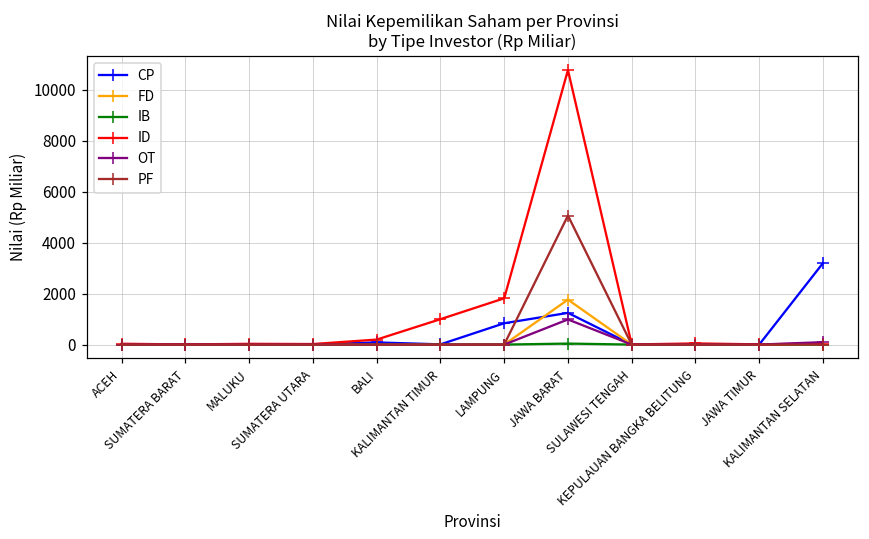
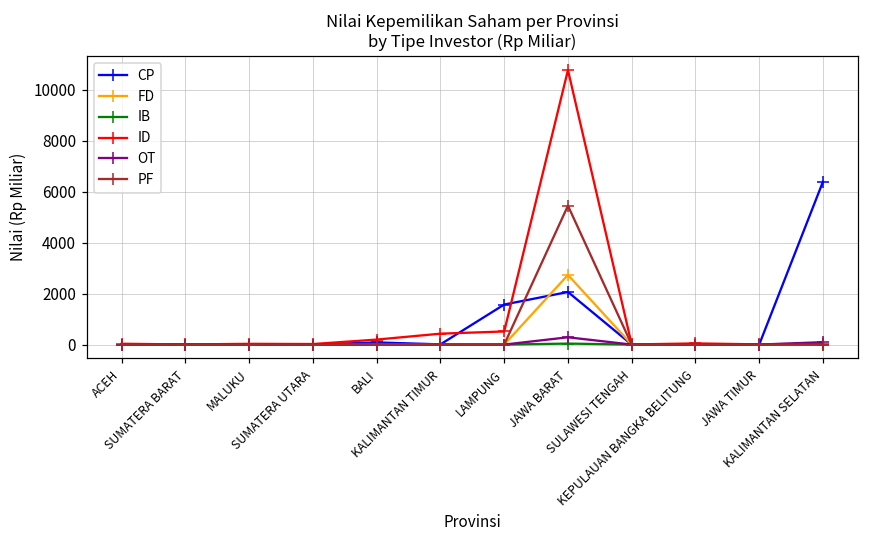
ID, KALIMANTAN TIMUR: 1000 -> 400
CP, LAMPUNG: 800 -> 1600
ID, LAMPUNG: 1800 -> 500
CP, JAWA BARAT: 1200 -> 2100
FD, JAWA BARAT: 1800 -> 2700
OT, JAWA BARAT: 1000 -> 300
PF, JAWA BARAT: 5100 -> 5500
CP, KALIMANTAN SELATAN: 3200 -> 6400
